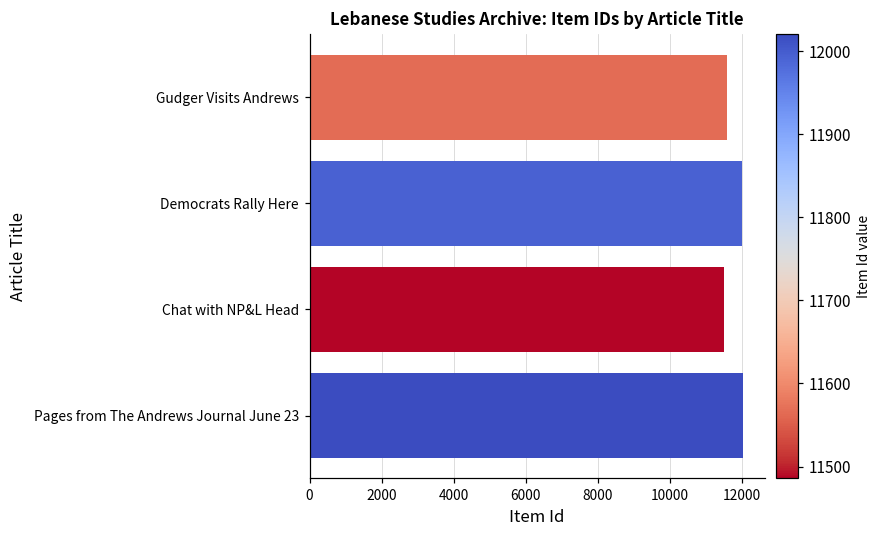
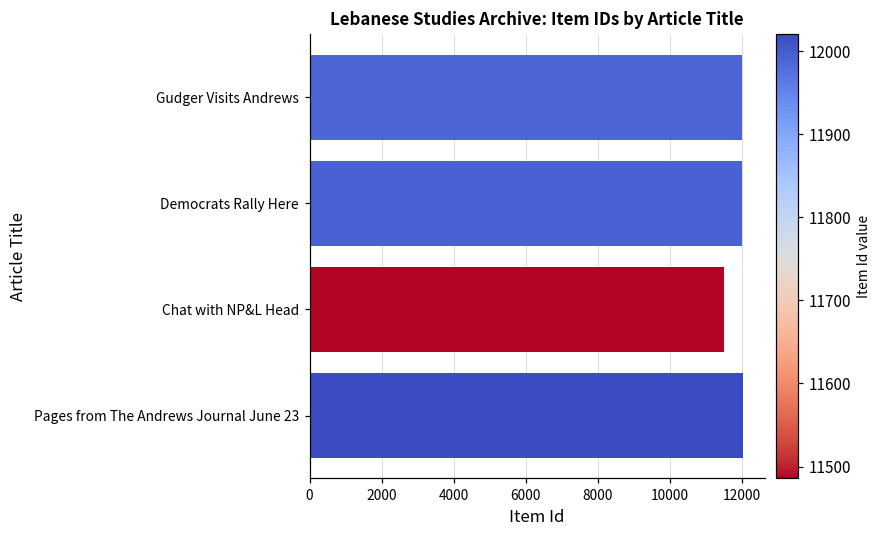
Gudger Visits Andrews: 11600 -> 12000
